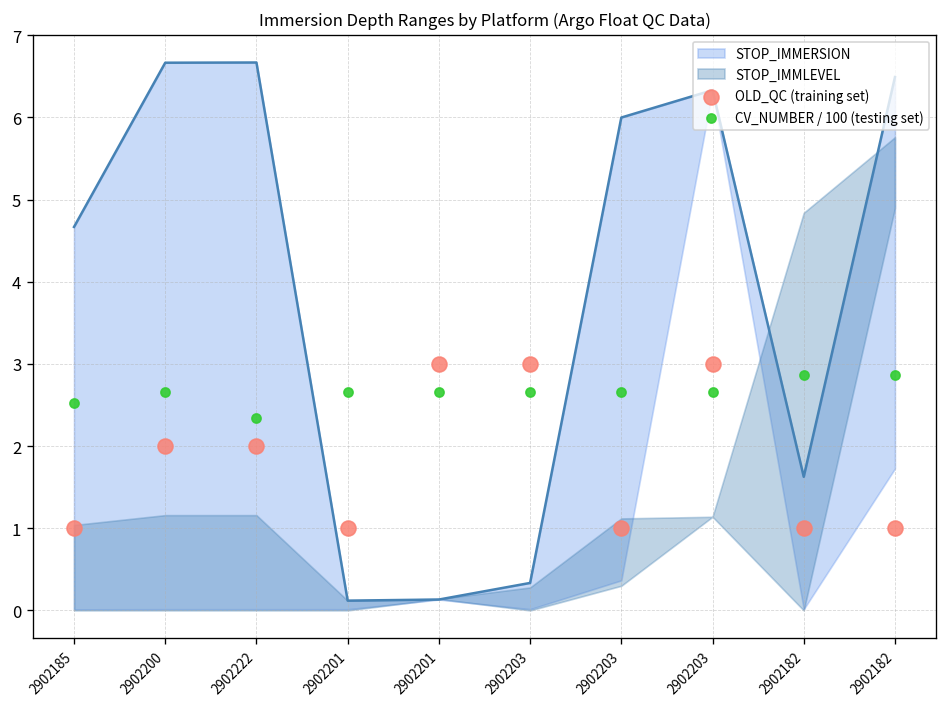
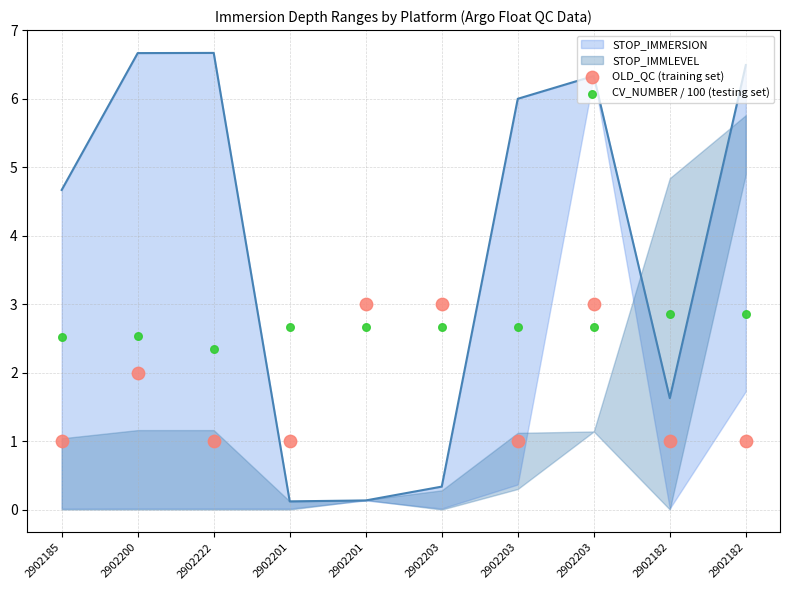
CV_NUMBER / 100 (testing set), 2902200: 2.7 -> 2.5
OLD_QC (training set), 2902222: 2 -> 1
